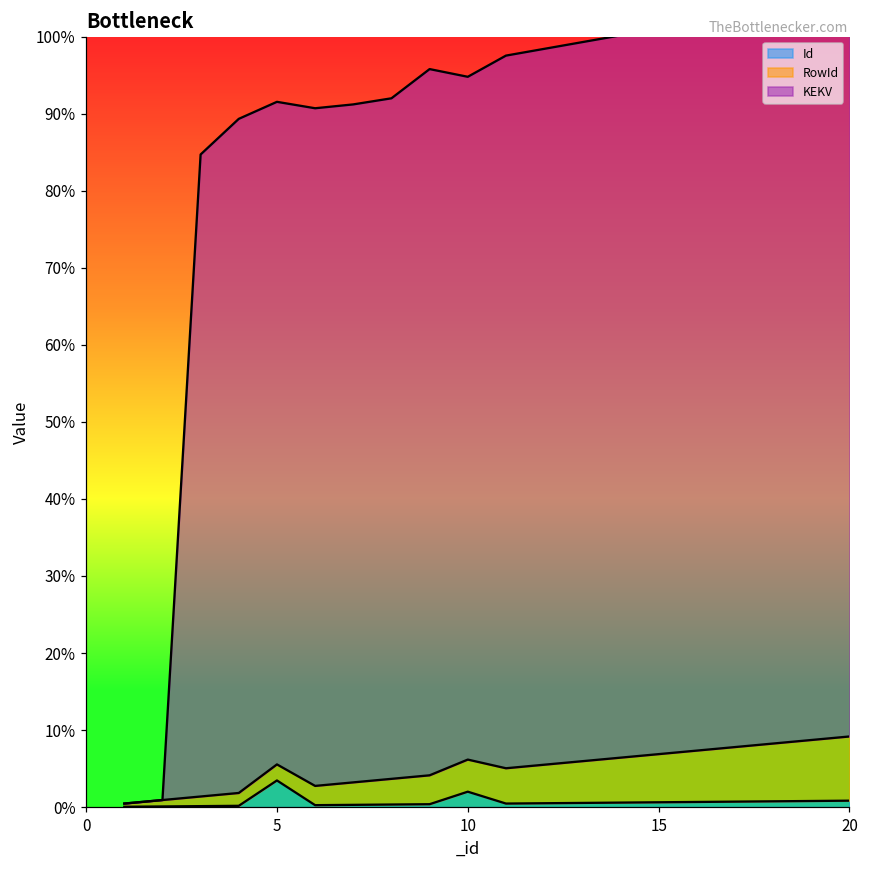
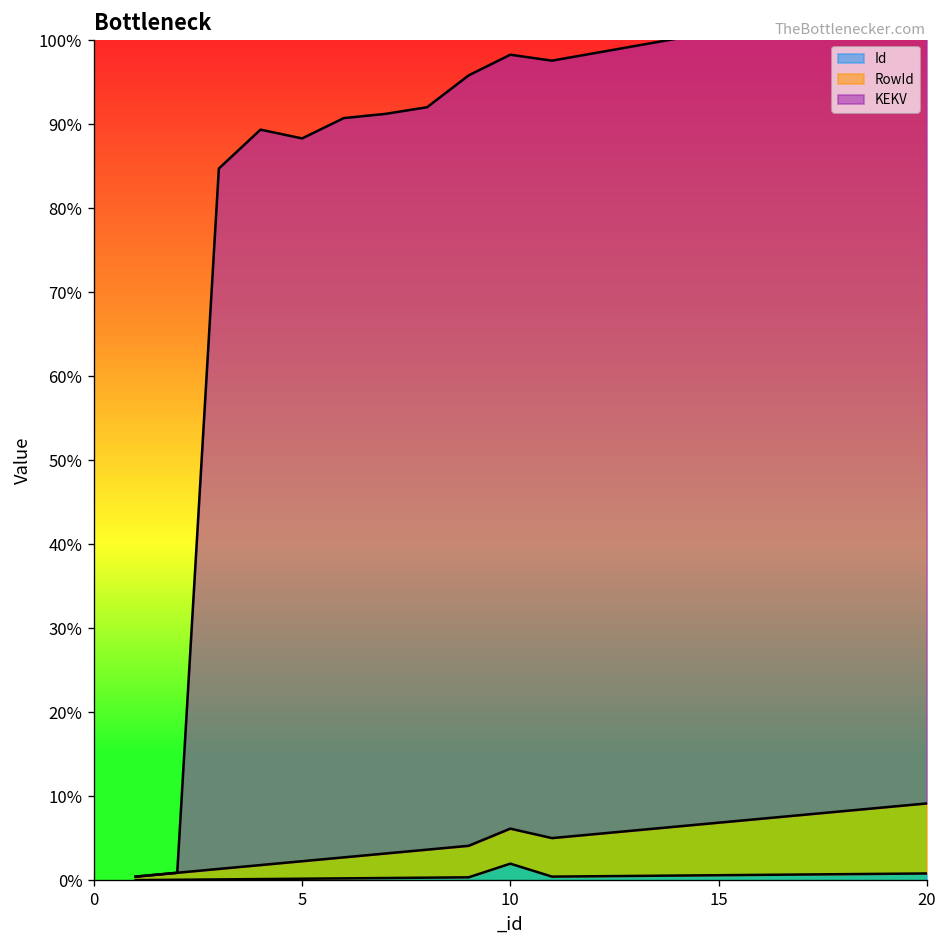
Id, 5: 3% -> 0%
KEKV, 10: 89% -> 92%
